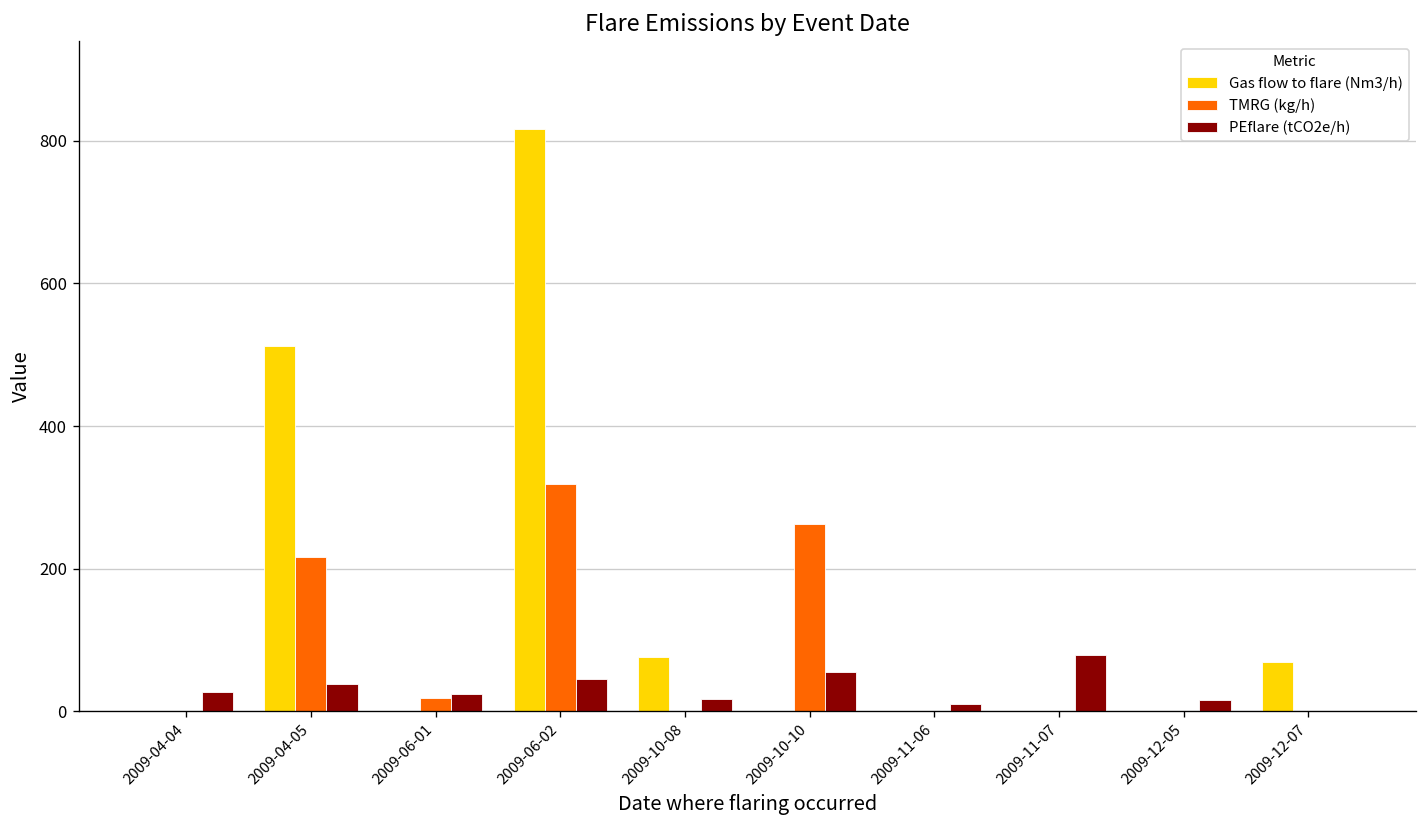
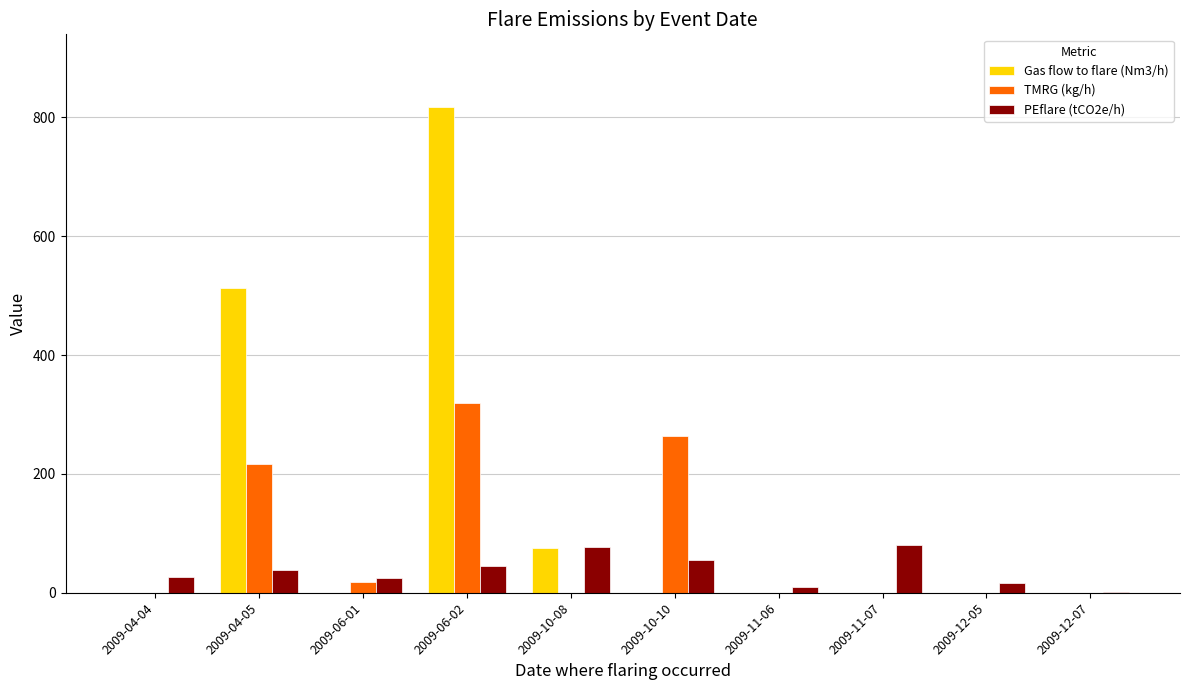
PEflare (tCO2e/h), 2009-10-08: 20 -> 80
Gas flow to flare (Nm3/h), 2009-12-07: 70 -> 0
